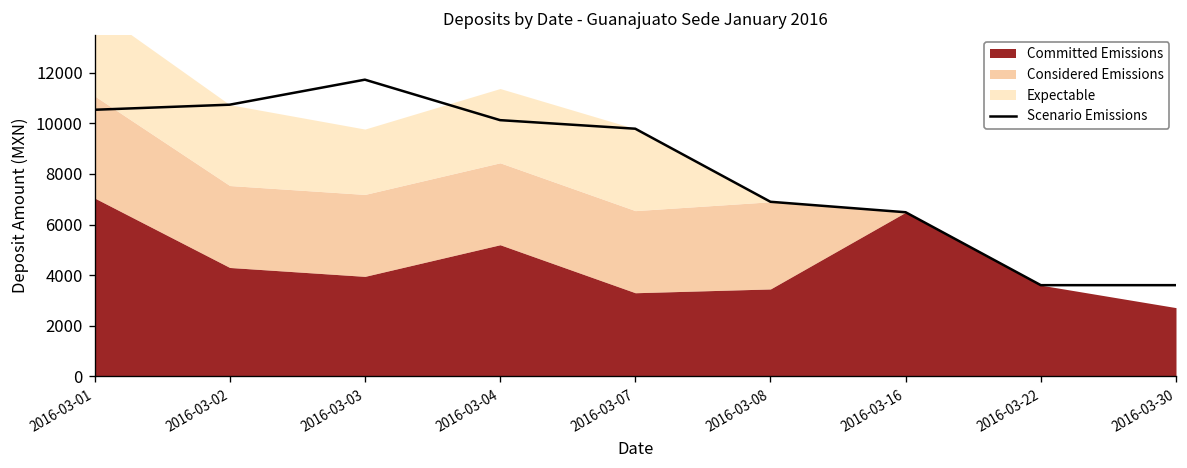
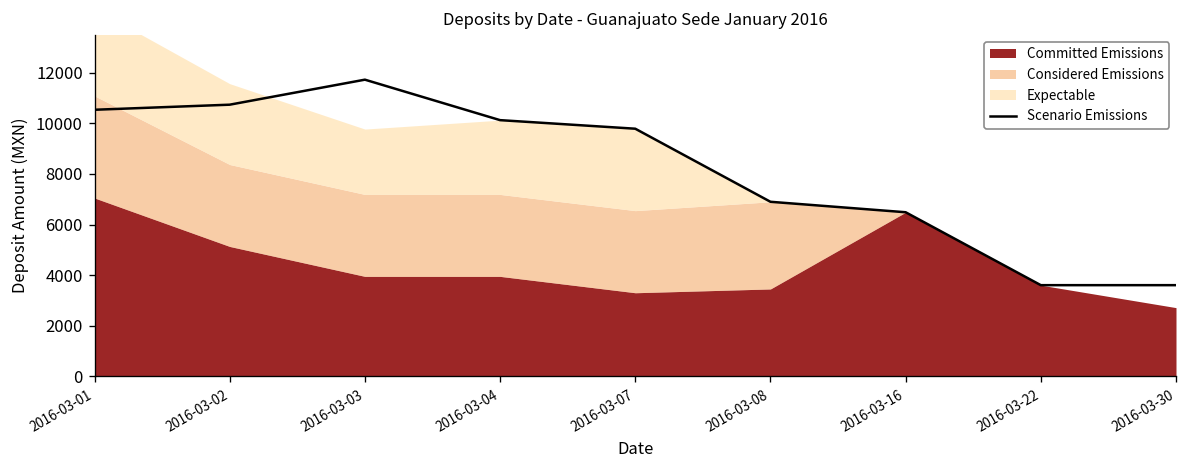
Committed Emissions, 2016-03-02: 4300 -> 5100
Committed Emissions, 2016-03-04: 5200 -> 3900
